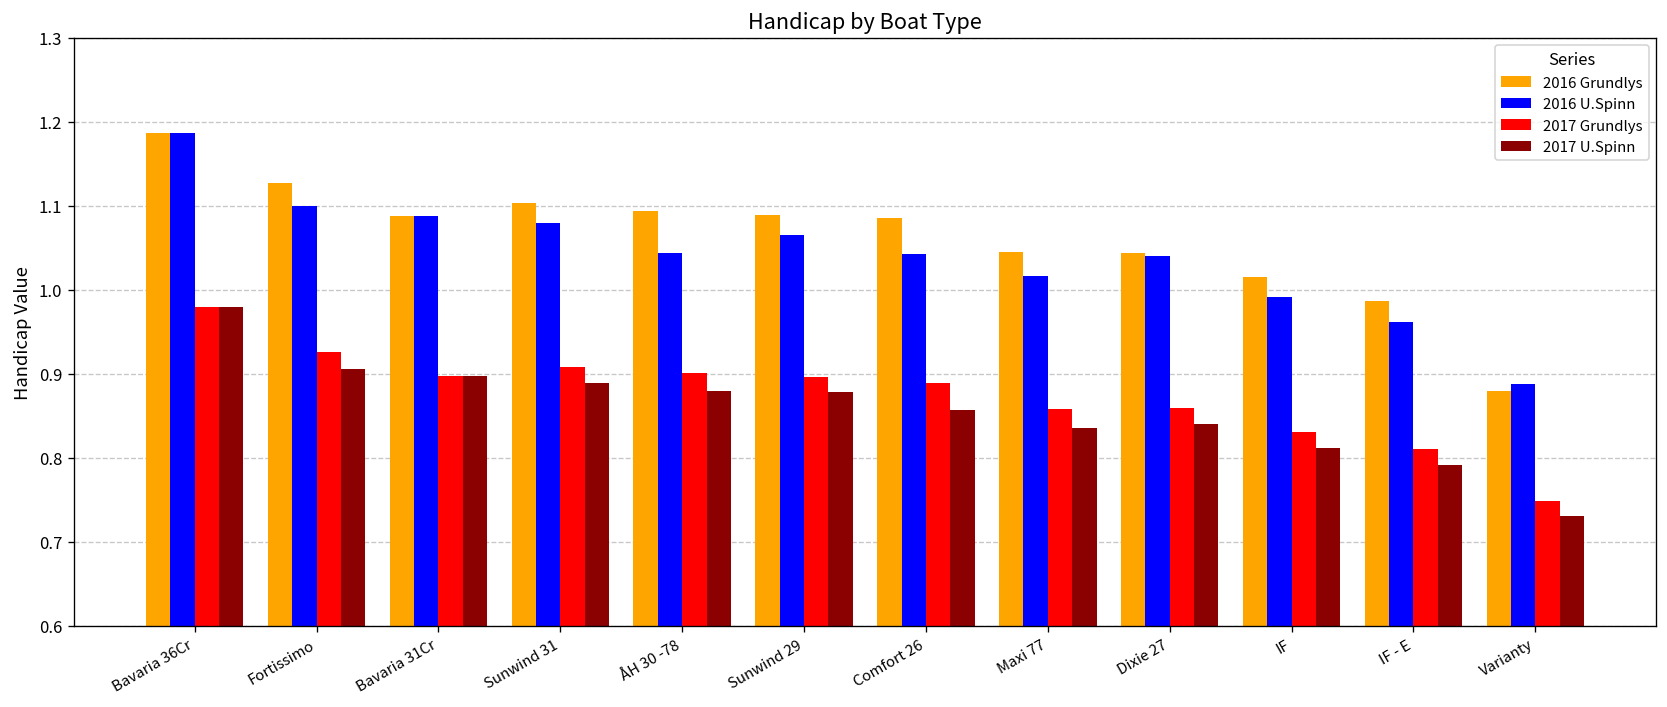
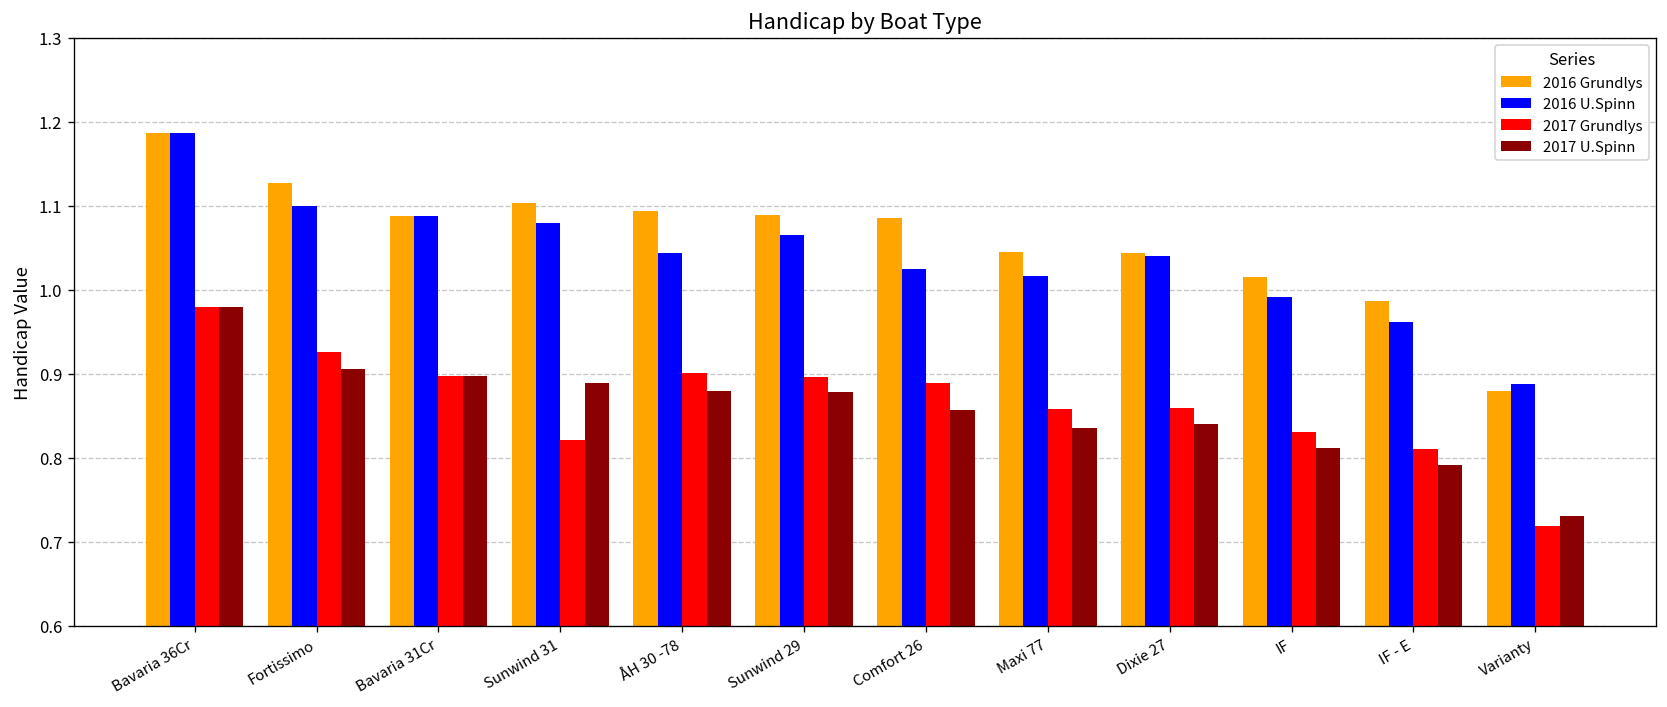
2017 Grundlys, Sunwind 31: 0.91 -> 0.82
2016 U.Spinn, Comfort 26: 1.04 -> 1.03
2017 Grundlys, Varianty: 0.75 -> 0.72
